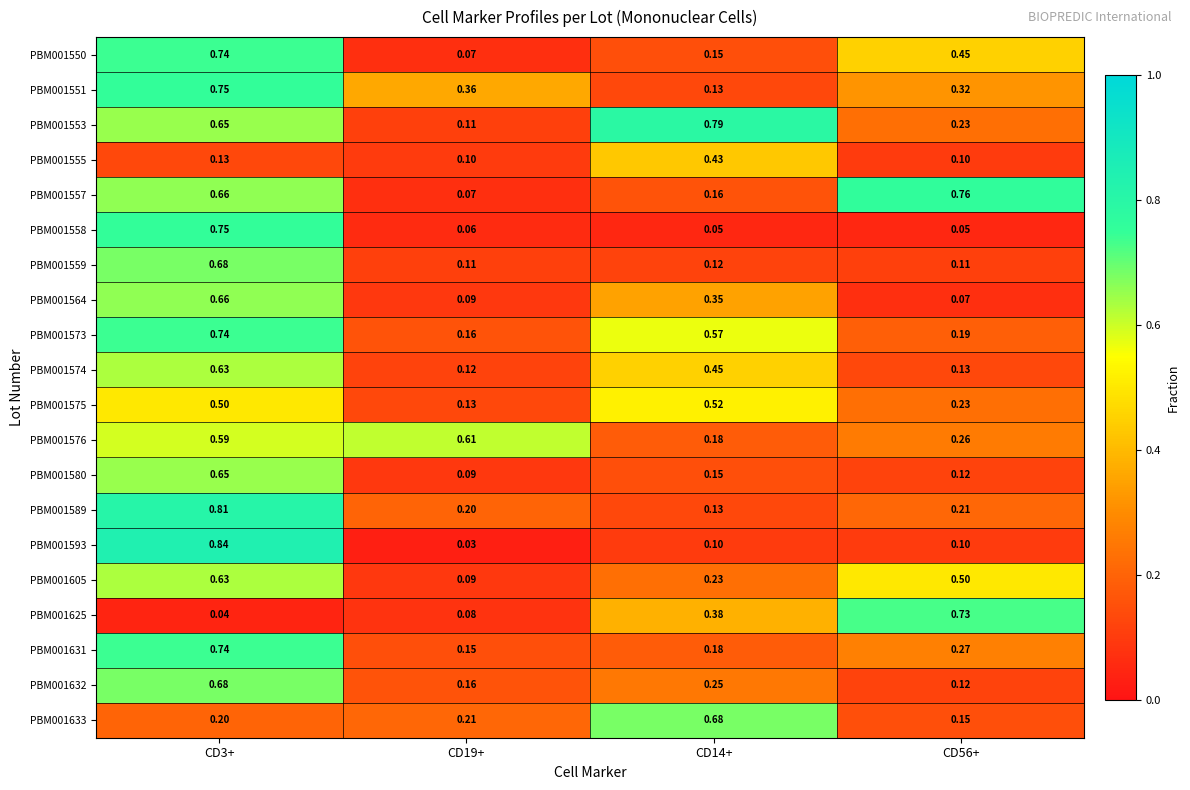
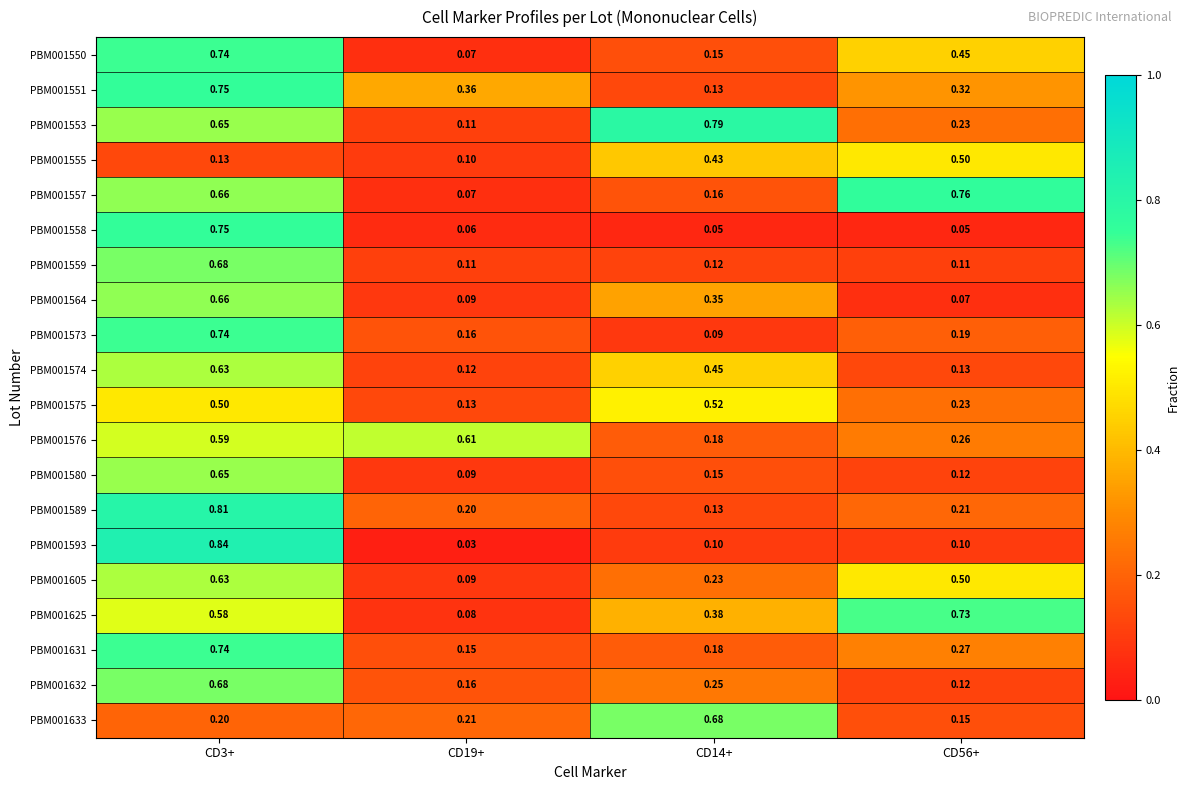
PBM001555, CD56+: 0.10 -> 0.50
PBM001573, CD14+: 0.57 -> 0.09
PBM001625, CD3+: 0.04 -> 0.58
